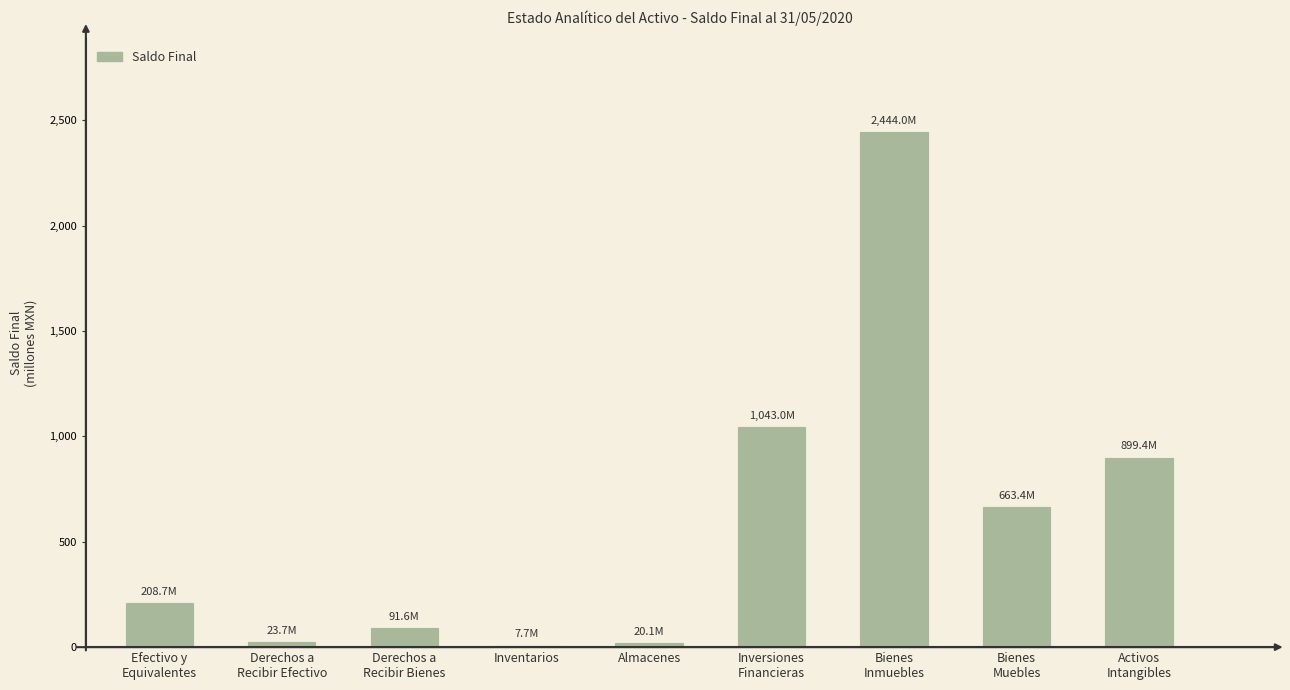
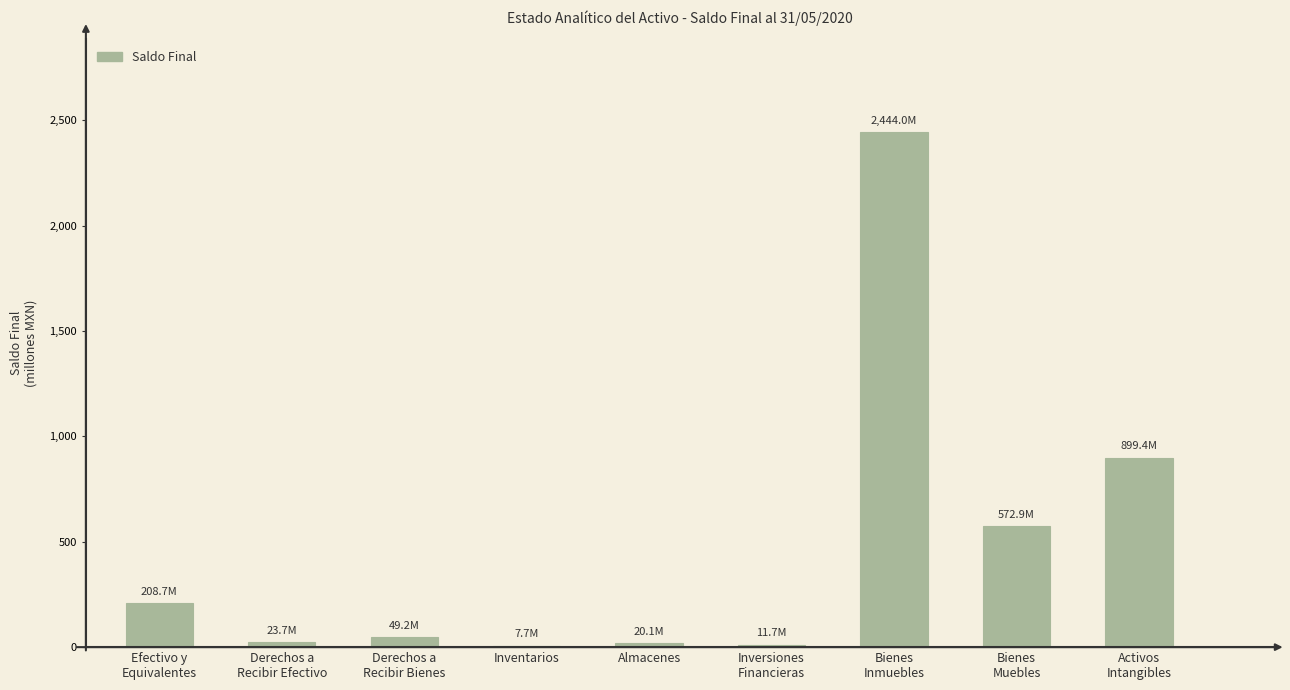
Derechos a Recibir Bienes: 91.6M -> 49.2M
Inversiones Financieras: 1,043.0M -> 11.7M
Bienes Muebles: 663.4M -> 572.9M
